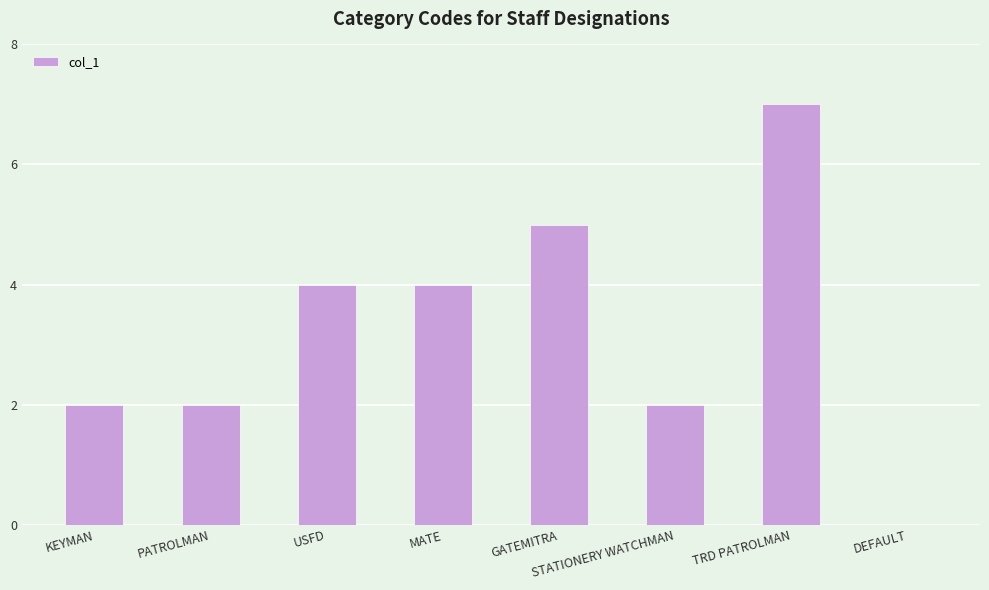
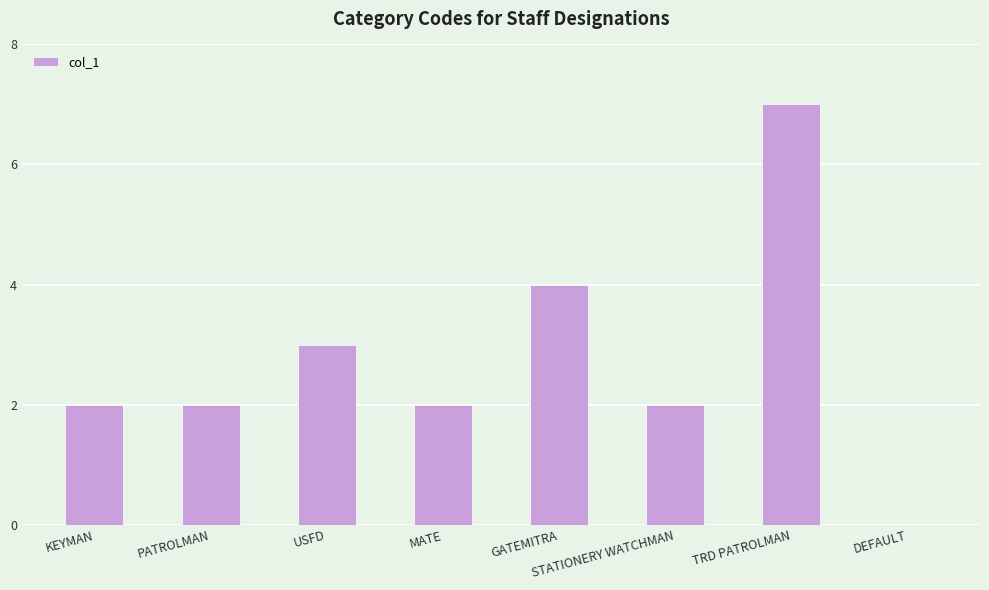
USFD: 4 -> 3
MATE: 4 -> 2
GATEMITRA: 5 -> 4
